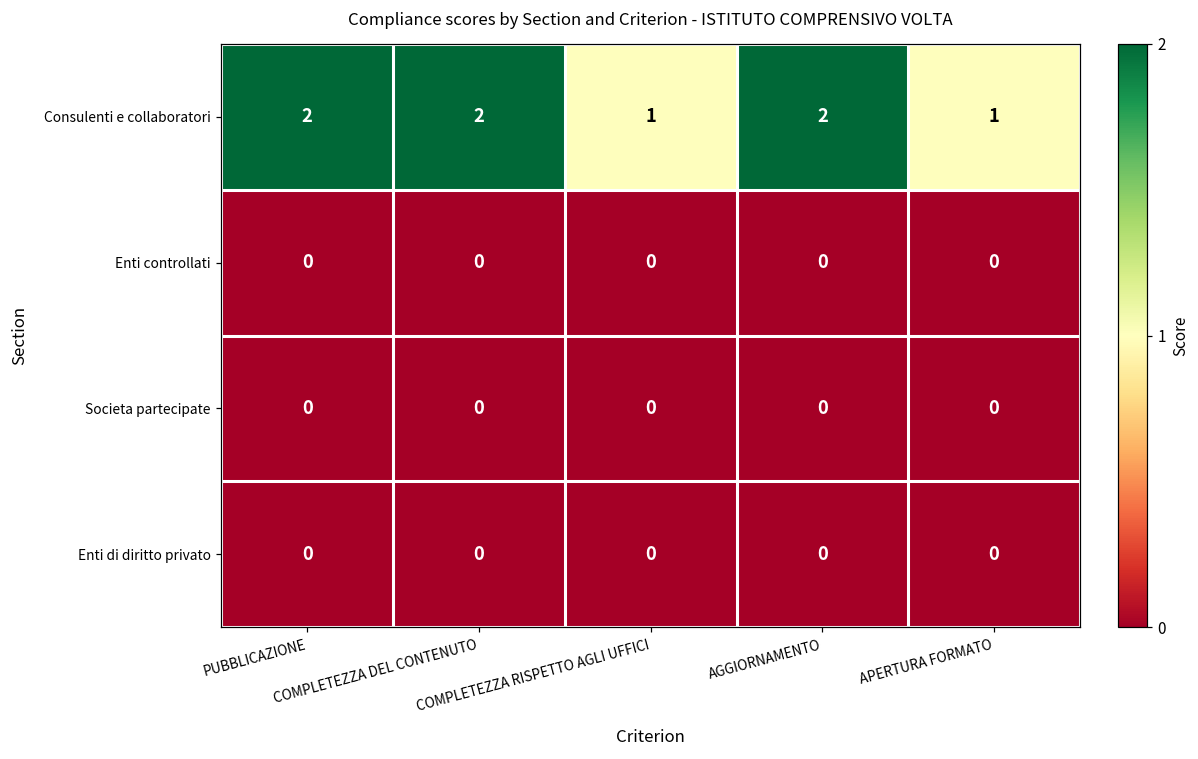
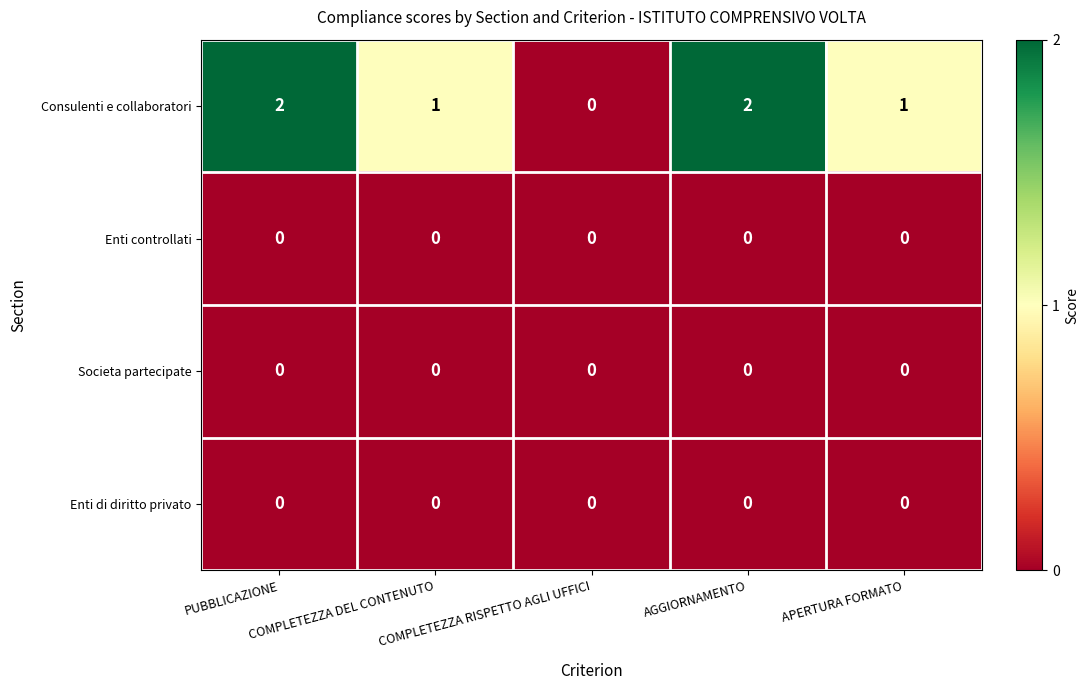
Consulenti e collaboratori, COMPLETEZZA DEL CONTENUTO: 2 -> 1
Consulenti e collaboratori, COMPLETEZZA RISPETTO AGLI UFFICI: 1 -> 0
